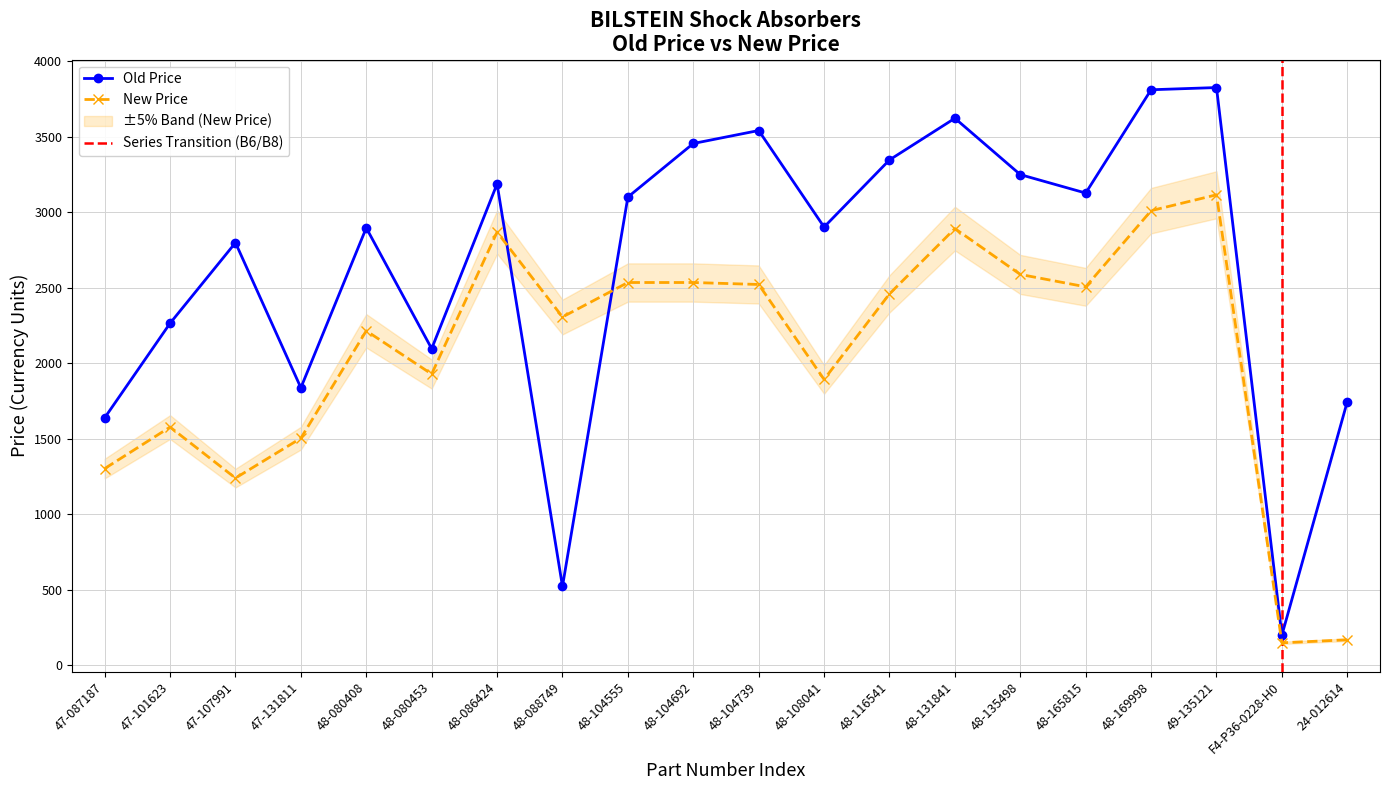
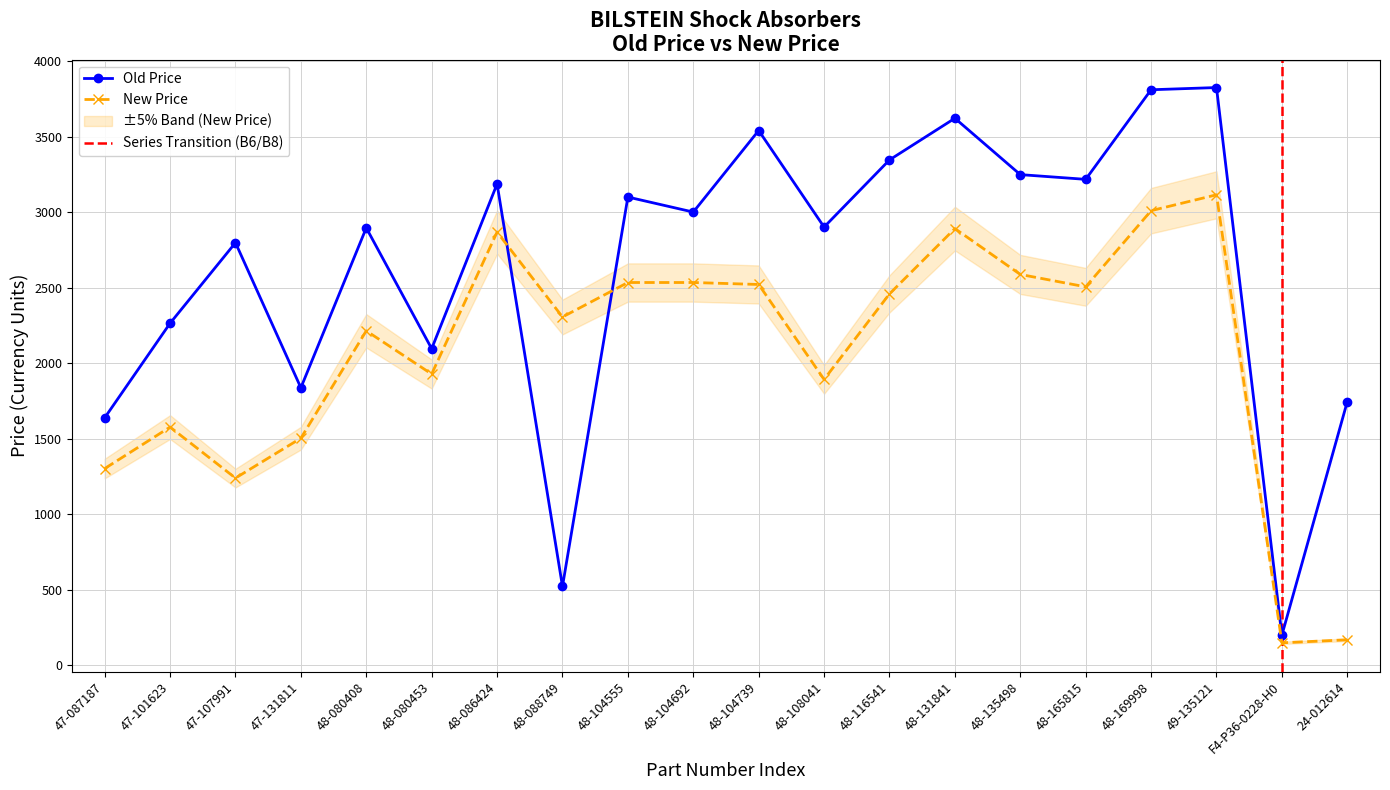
Old Price, 48-104692: 3460 -> 3000
Old Price, 48-165815: 3130 -> 3220
